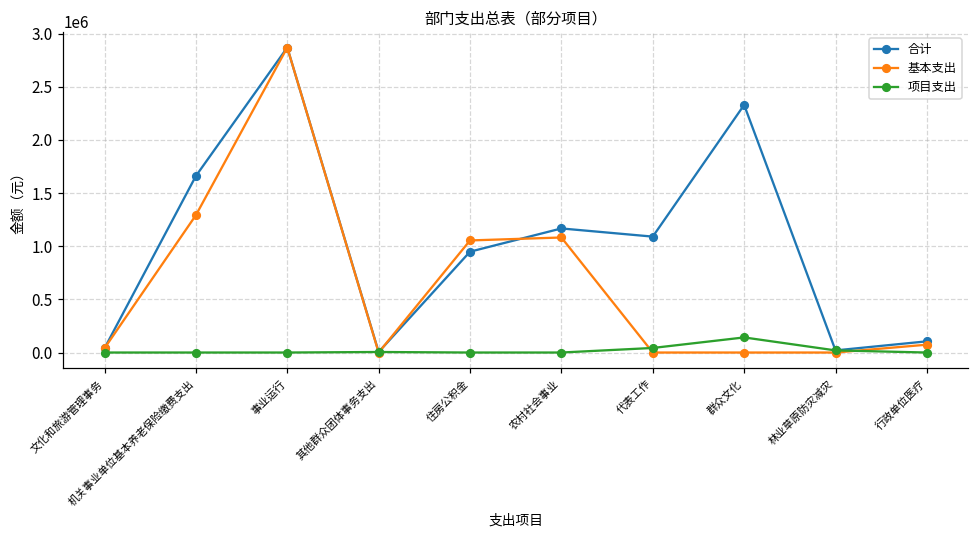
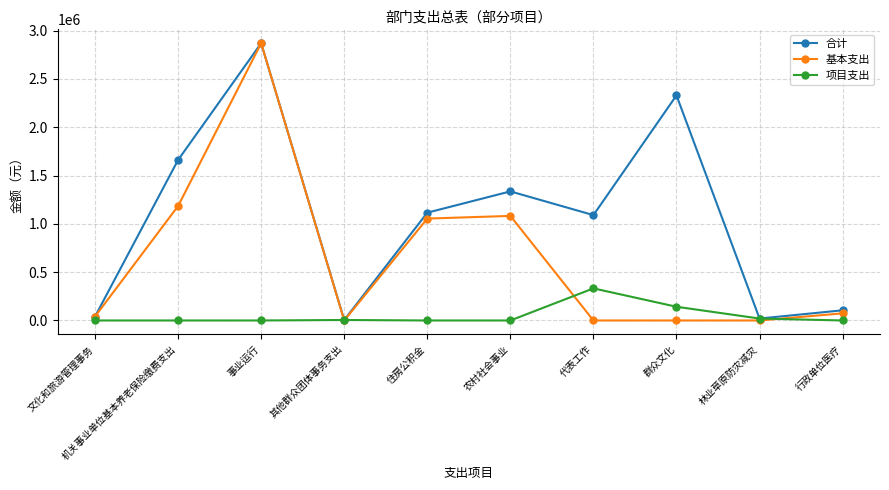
基本支出, 机关事业单位基本养老保险缴费支出: 1300000 -> 1200000
合计, 住房公积金: 900000 -> 1100000
合计, 农村社会事业: 1200000 -> 1300000
项目支出, 代表工作: 0 -> 300000
